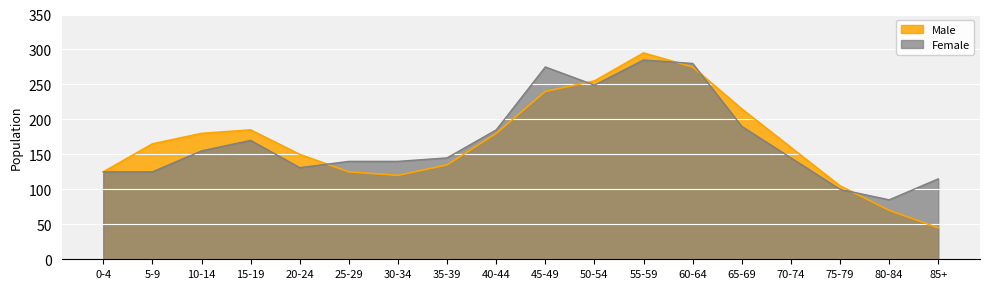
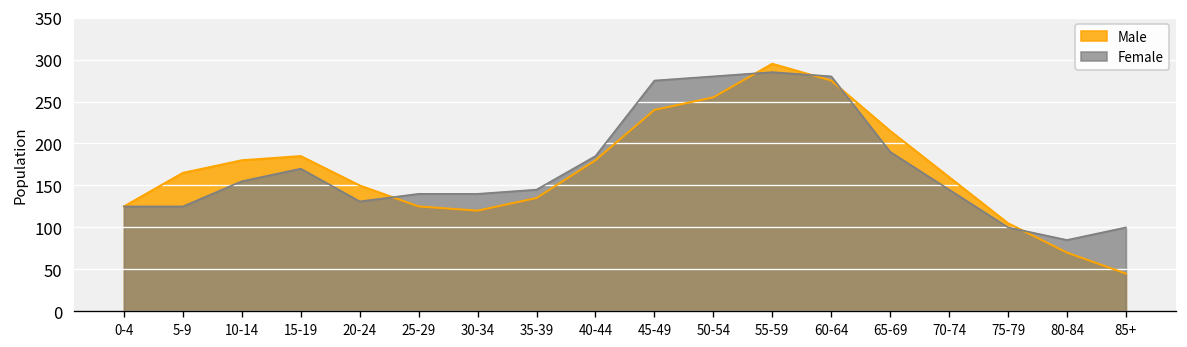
Female, 50-54: 250 -> 280
Female, 85+: 120 -> 100
